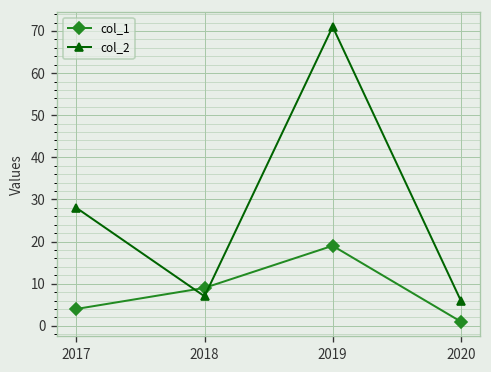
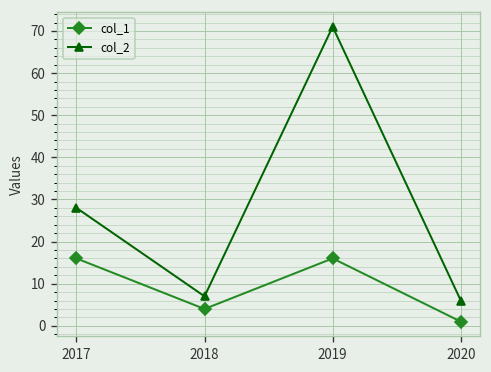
col_1, 2017: 4 -> 16
col_1, 2018: 9 -> 4
col_1, 2019: 19 -> 16
